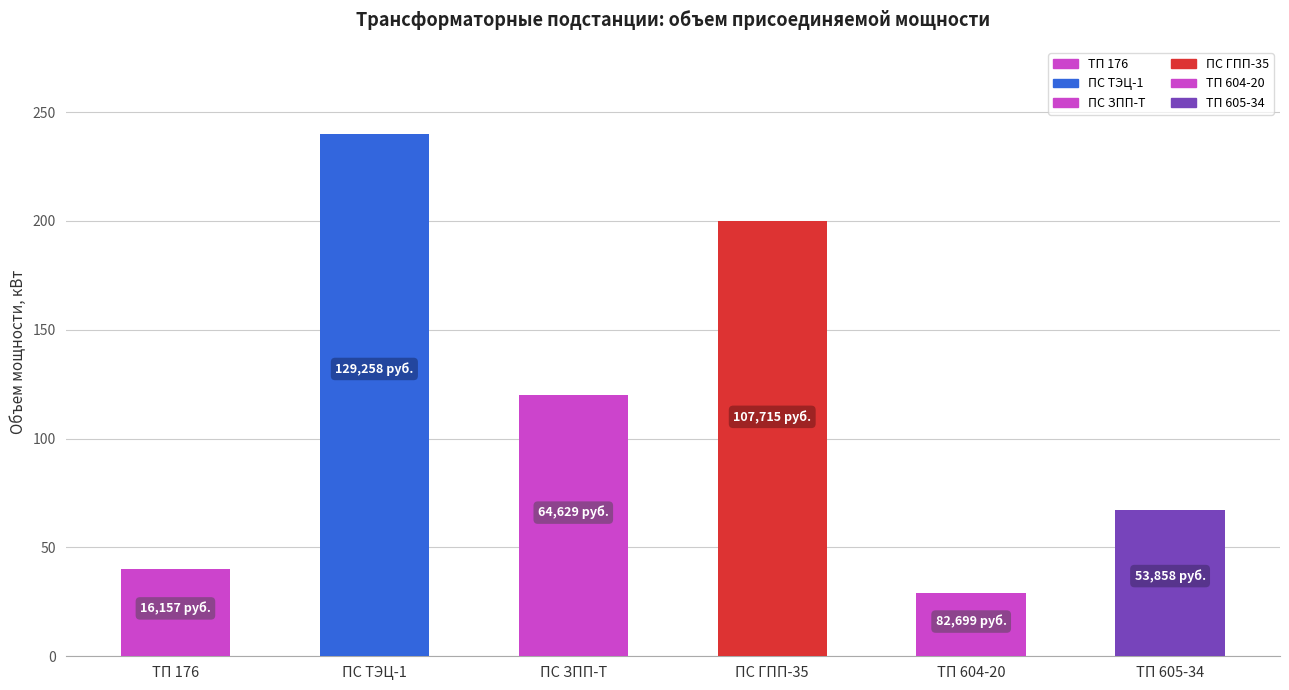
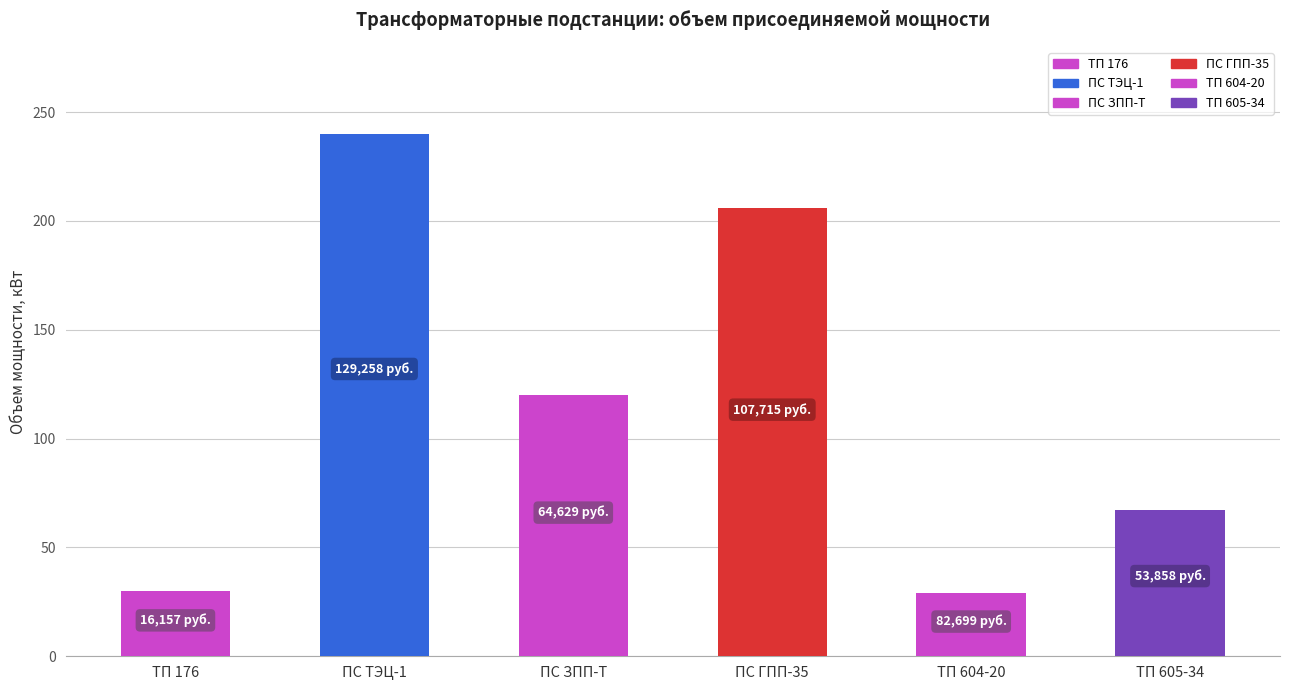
ТП 176: 40 -> 30
ПС ГПП-35: 200 -> 206
